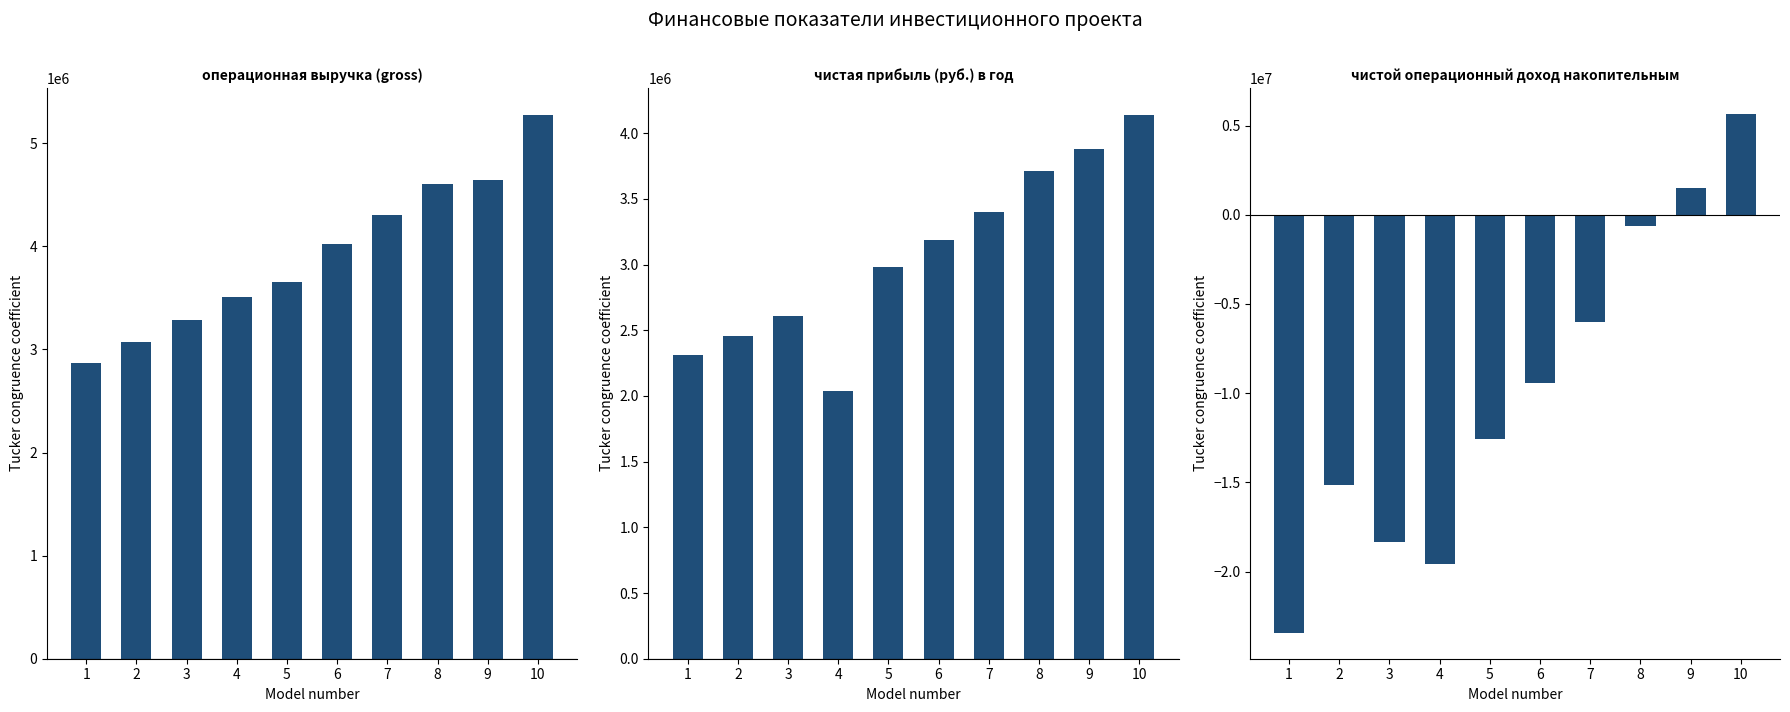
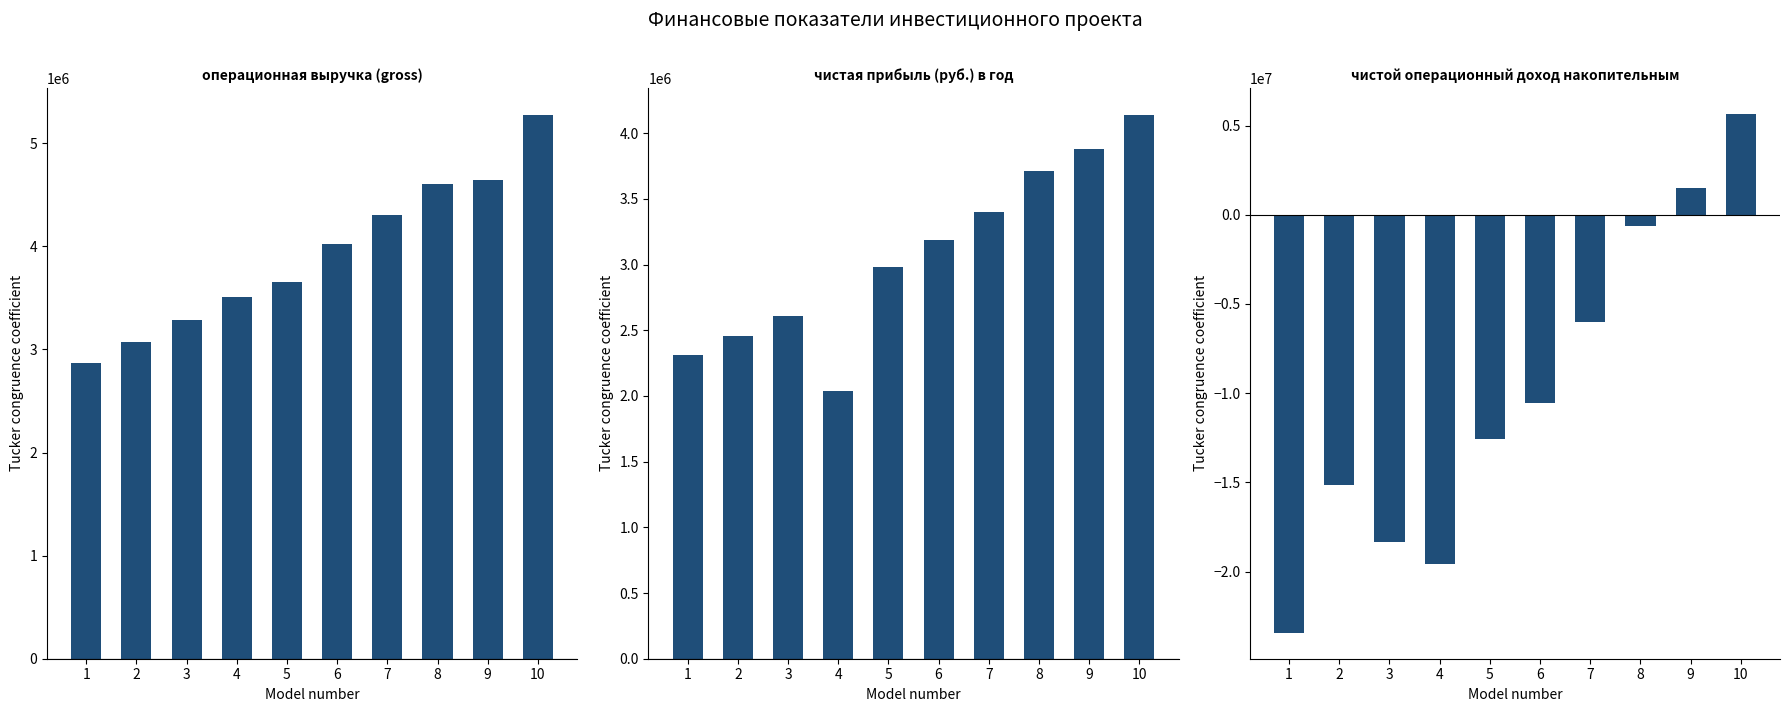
чистой операционный доход накопительным, 6: -9400000 -> -10600000
